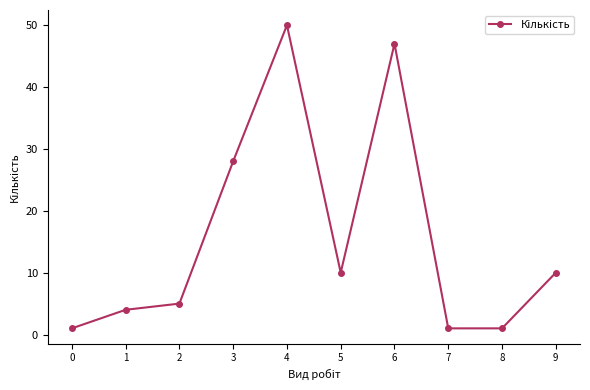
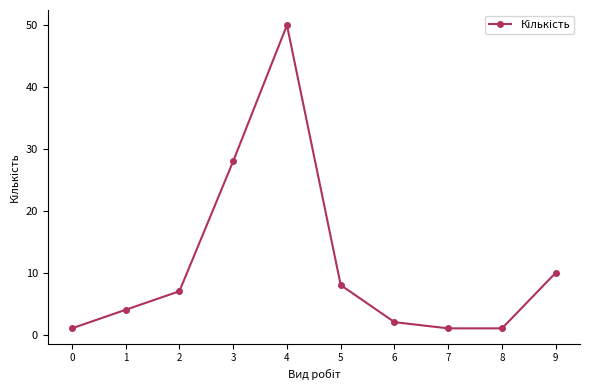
2: 5 -> 7
5: 10 -> 8
6: 47 -> 2
